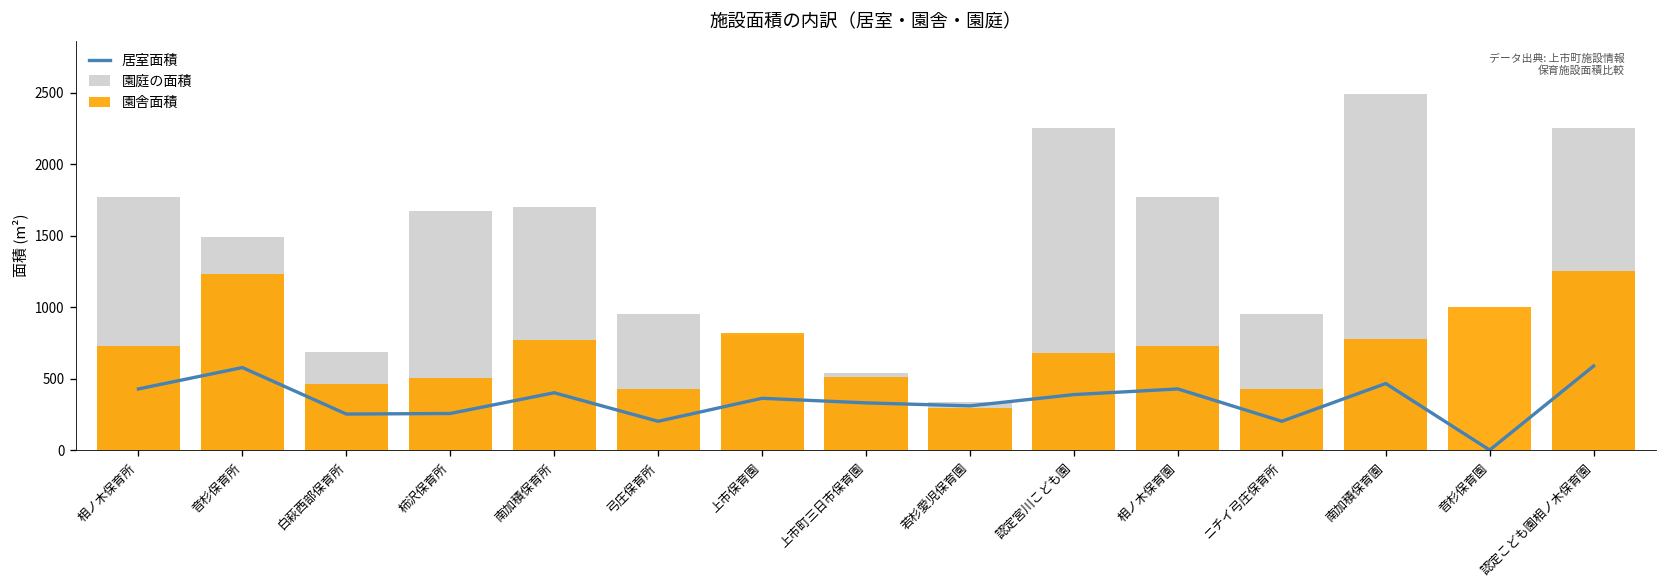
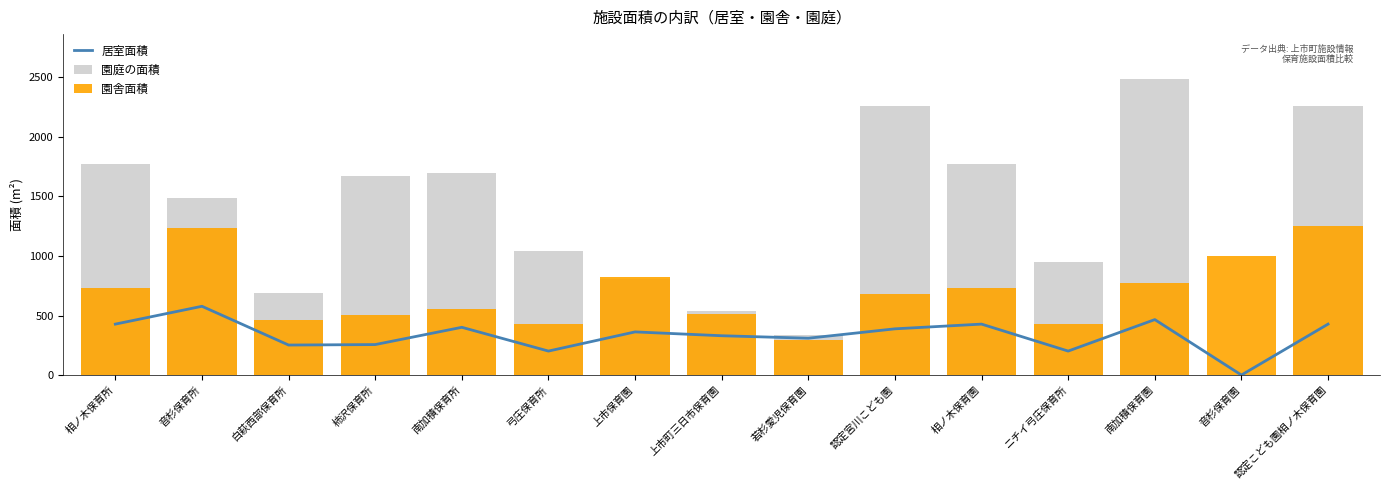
園舎面積, 南加積保育所: 770 -> 550
園庭の面積, 弓庄保育所: 950 -> 1040
居室面積, 認定こども園相ノ木保育園: 590 -> 430
